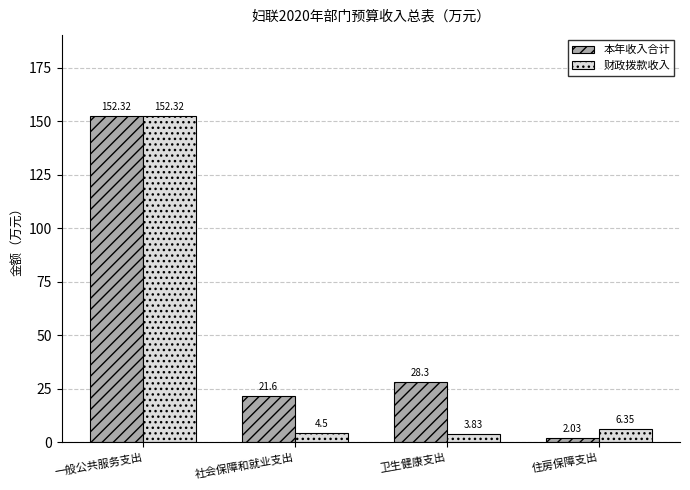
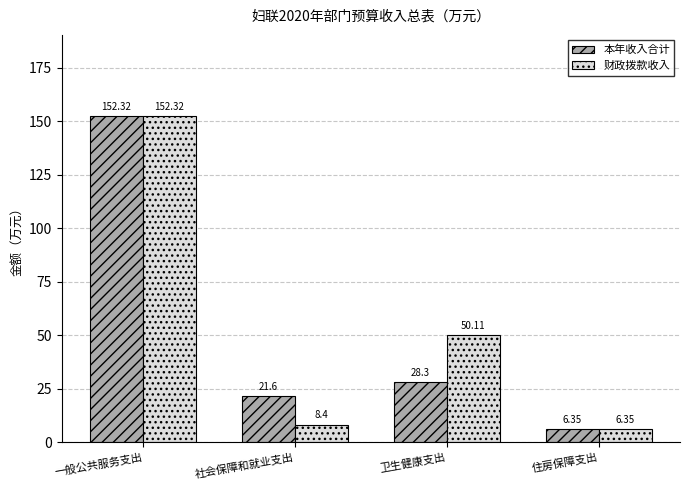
财政拨款收入, 社会保障和就业支出: 4.5 -> 8.4
财政拨款收入, 卫生健康支出: 3.83 -> 50.11
本年收入合计, 住房保障支出: 2.03 -> 6.35
